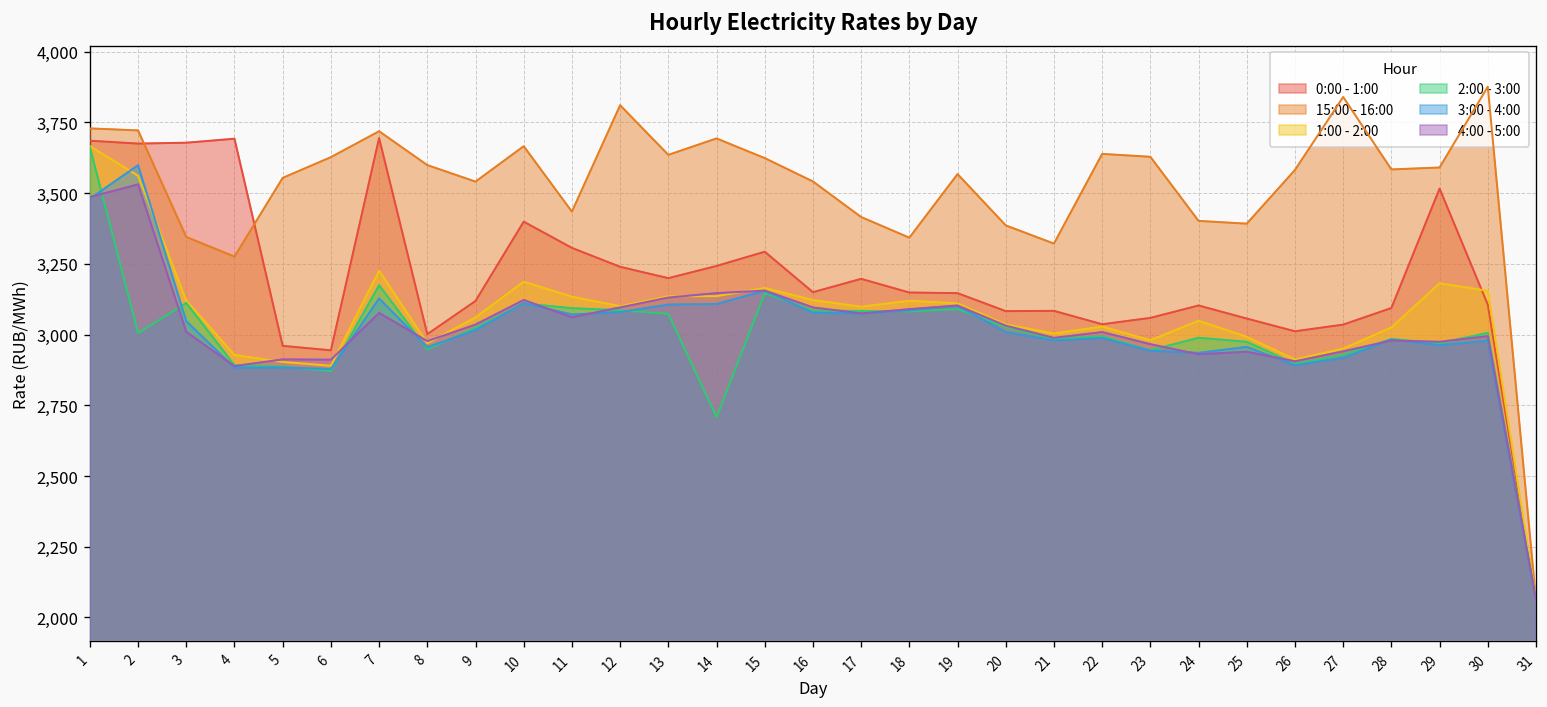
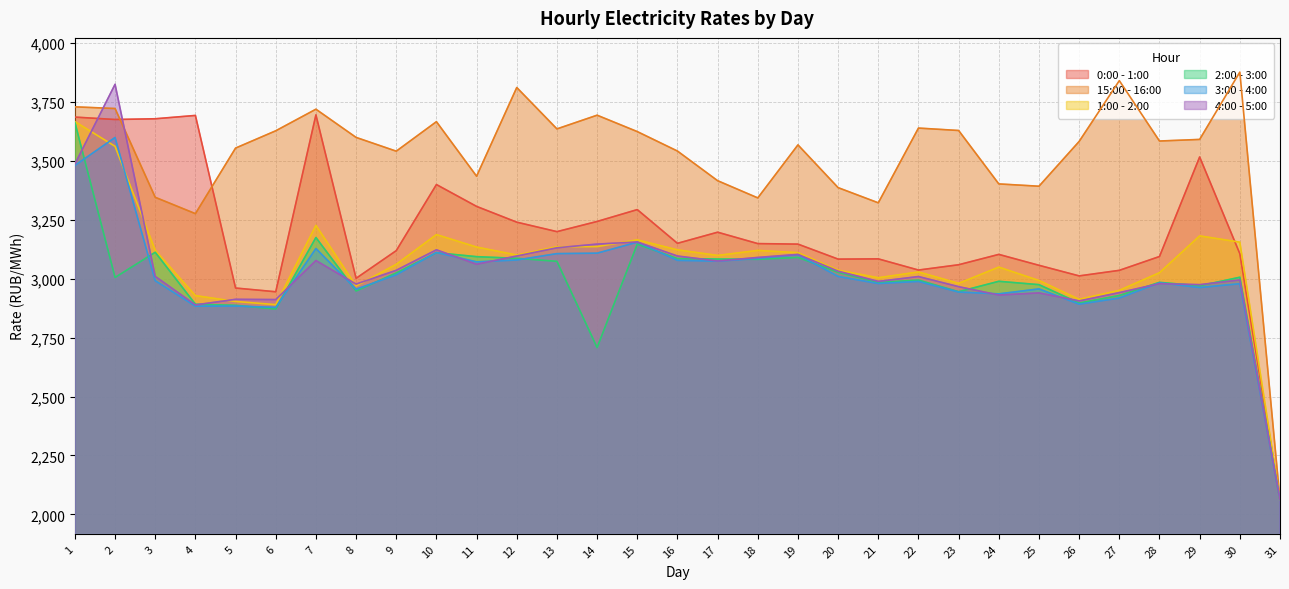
4:00 - 5:00, 2: 3,530 -> 3,820
3:00 - 4:00, 3: 3,050 -> 2,990
